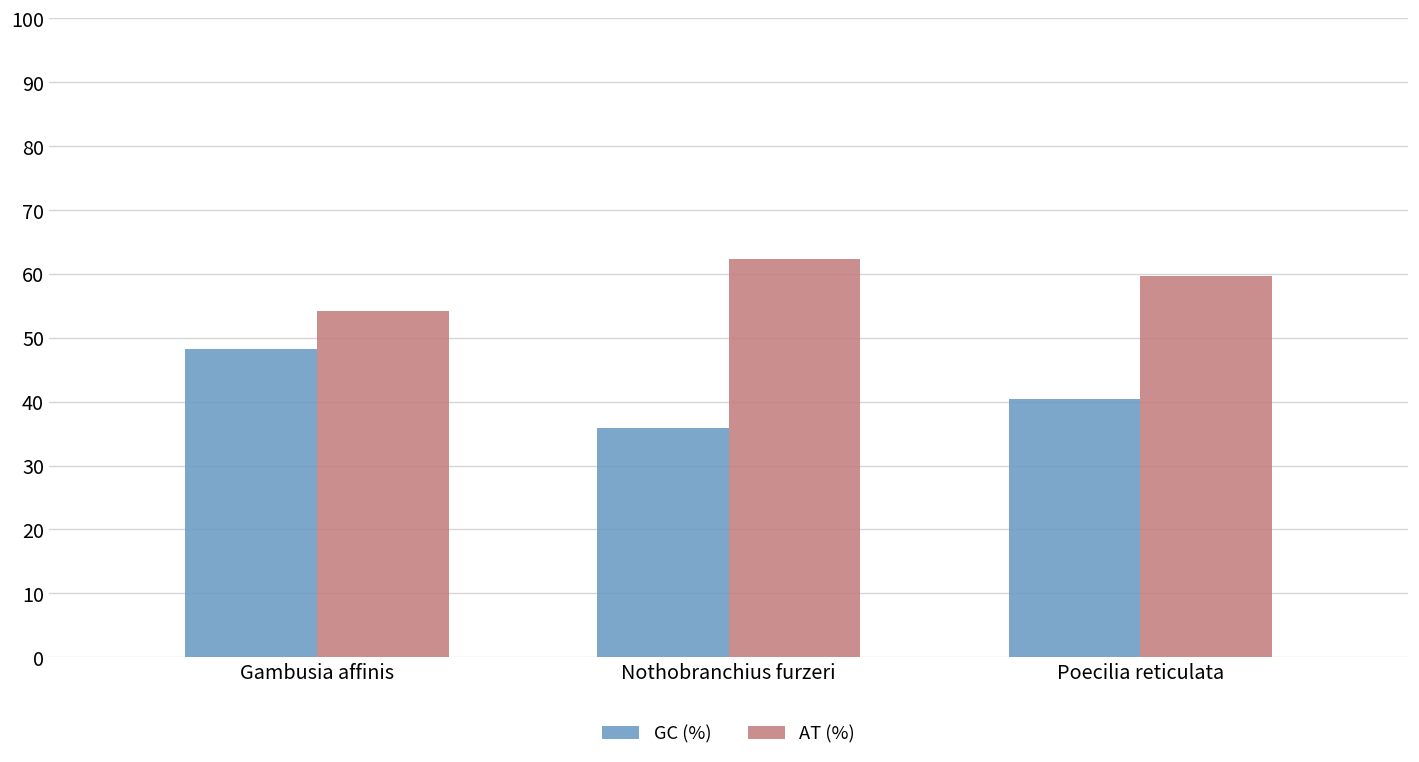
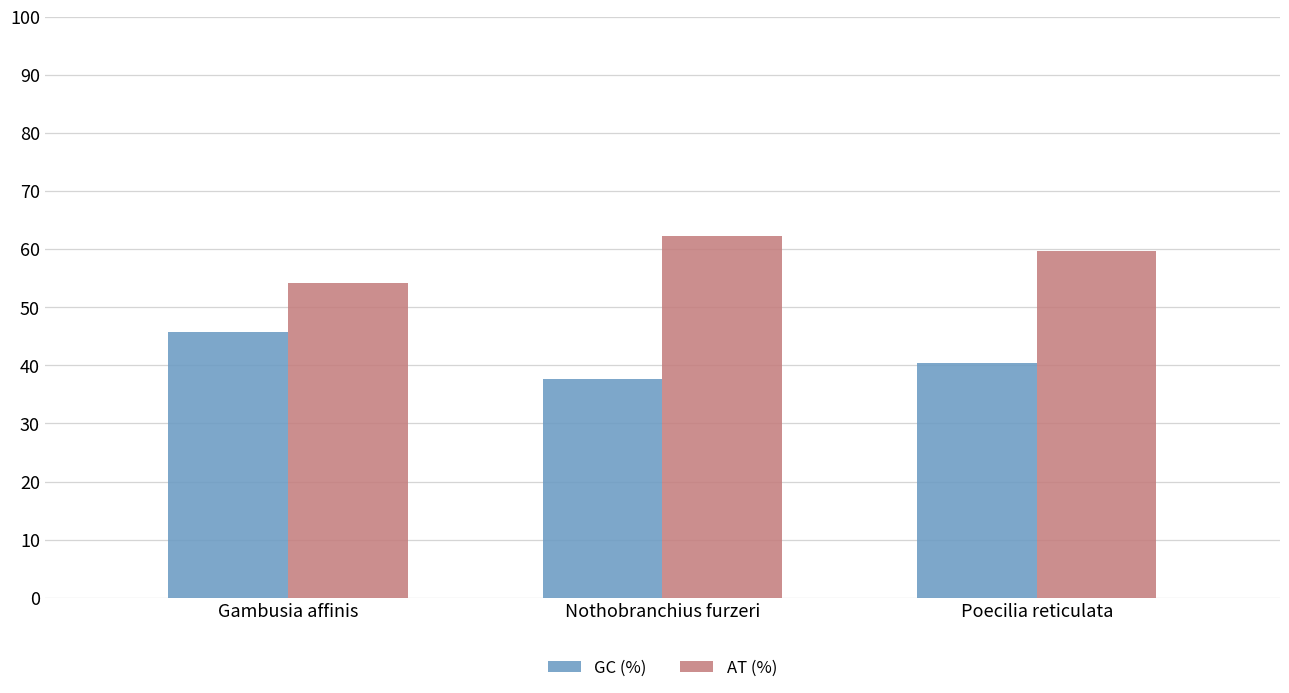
GC (%), Gambusia affinis: 48 -> 46
GC (%), Nothobranchius furzeri: 36 -> 38
